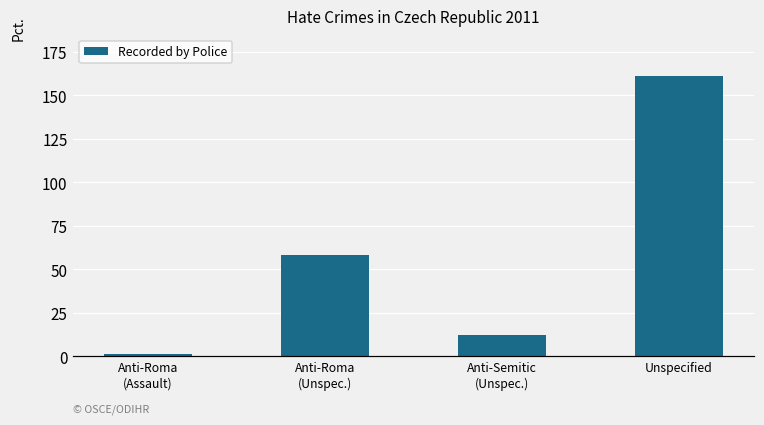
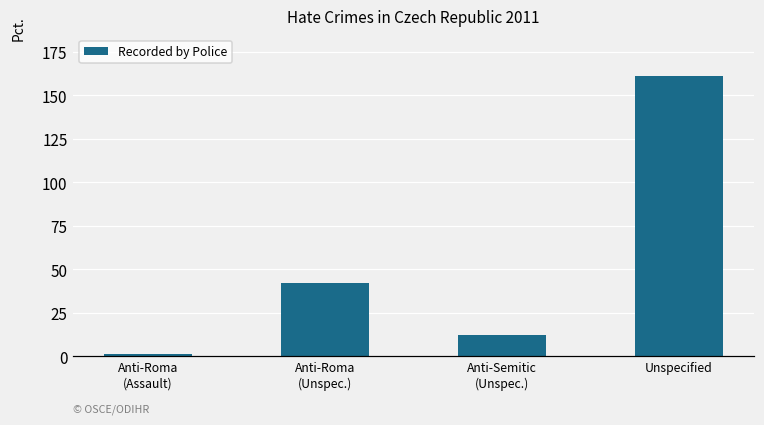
Anti-Roma (Unspec.): 58 -> 42
